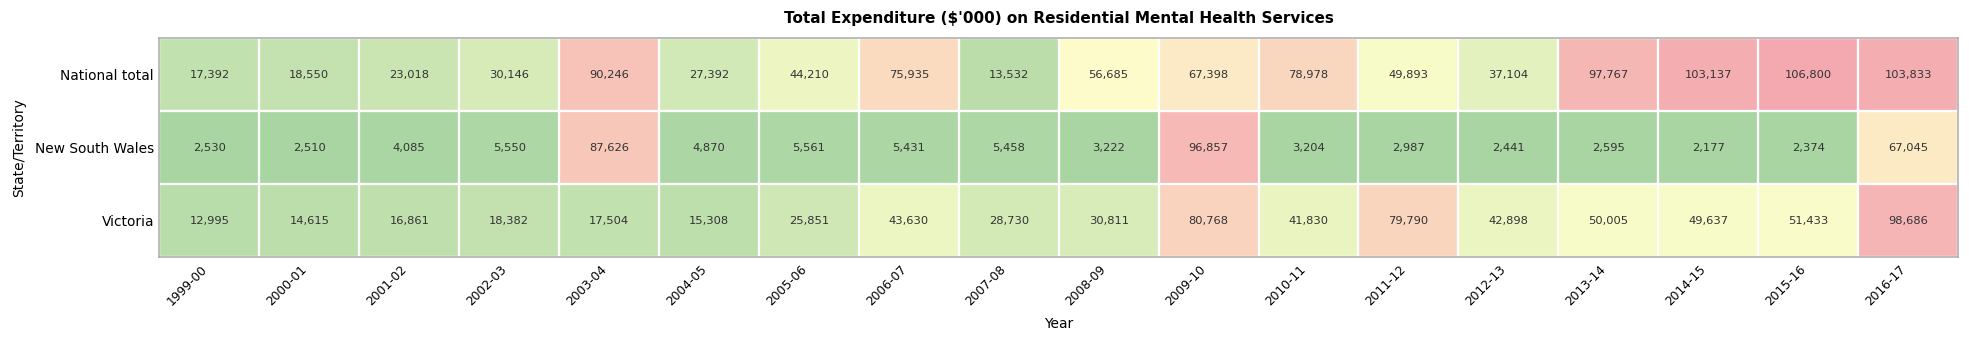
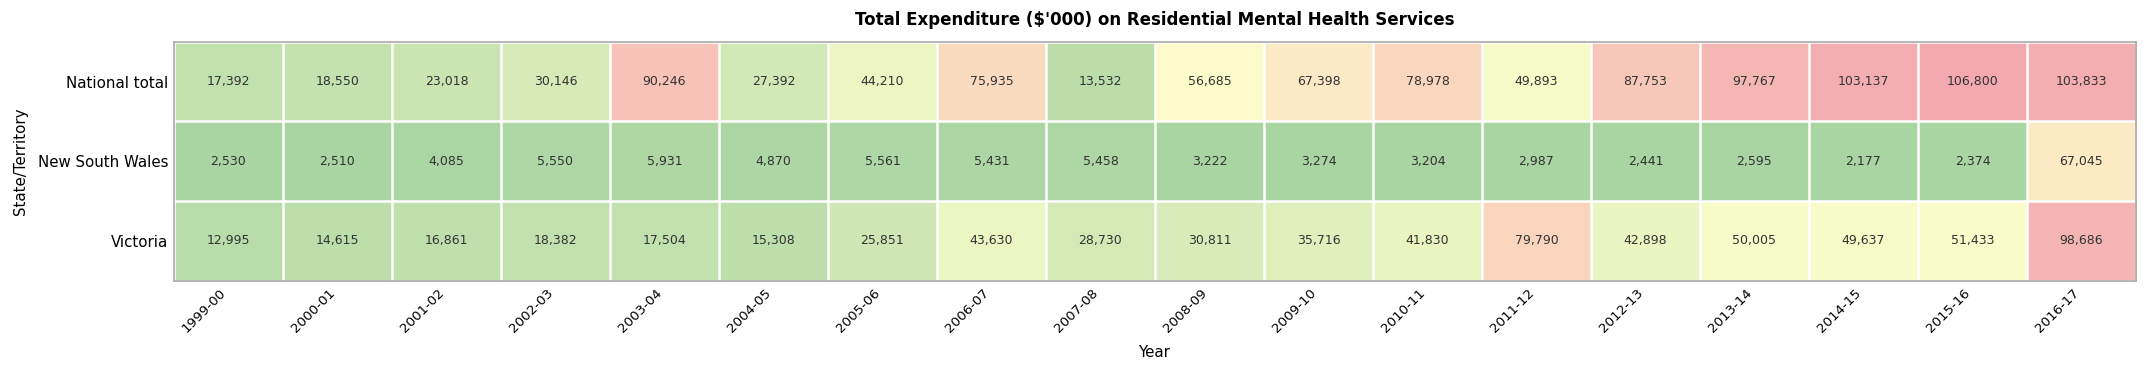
National total, 2012-13: 37,104 -> 87,753
New South Wales, 2003-04: 87,626 -> 5,931
New South Wales, 2009-10: 96,857 -> 3,274
Victoria, 2009-10: 80,768 -> 35,716
